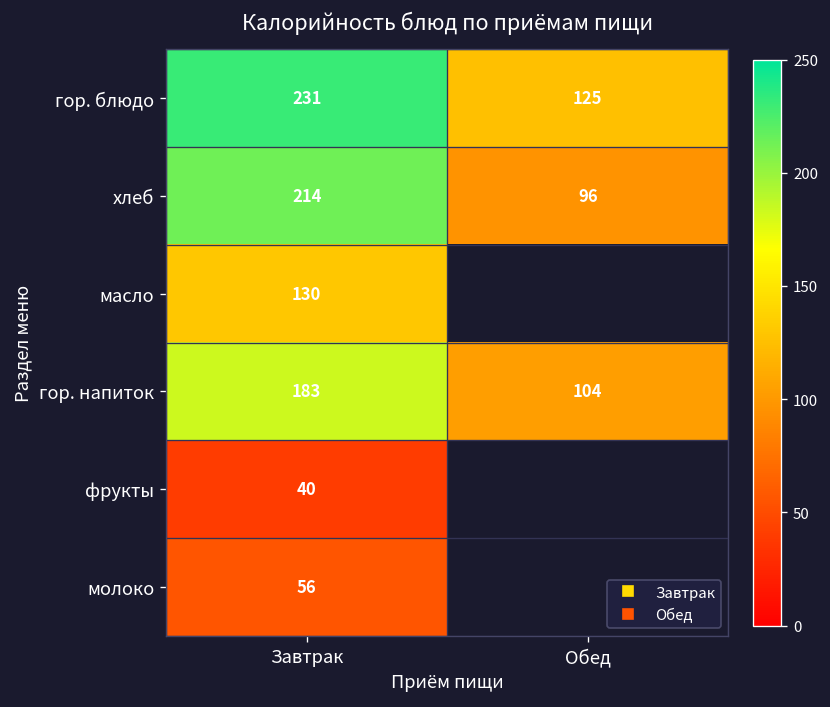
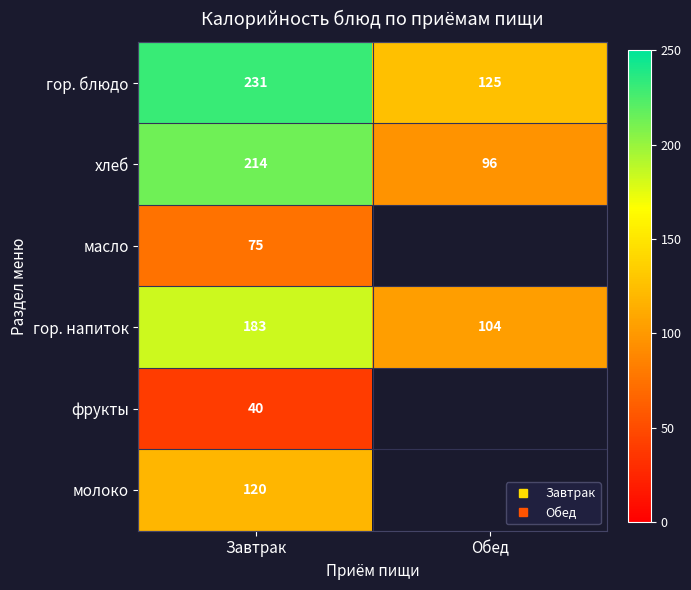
масло, Завтрак: 130 -> 75
молоко, Завтрак: 56 -> 120
